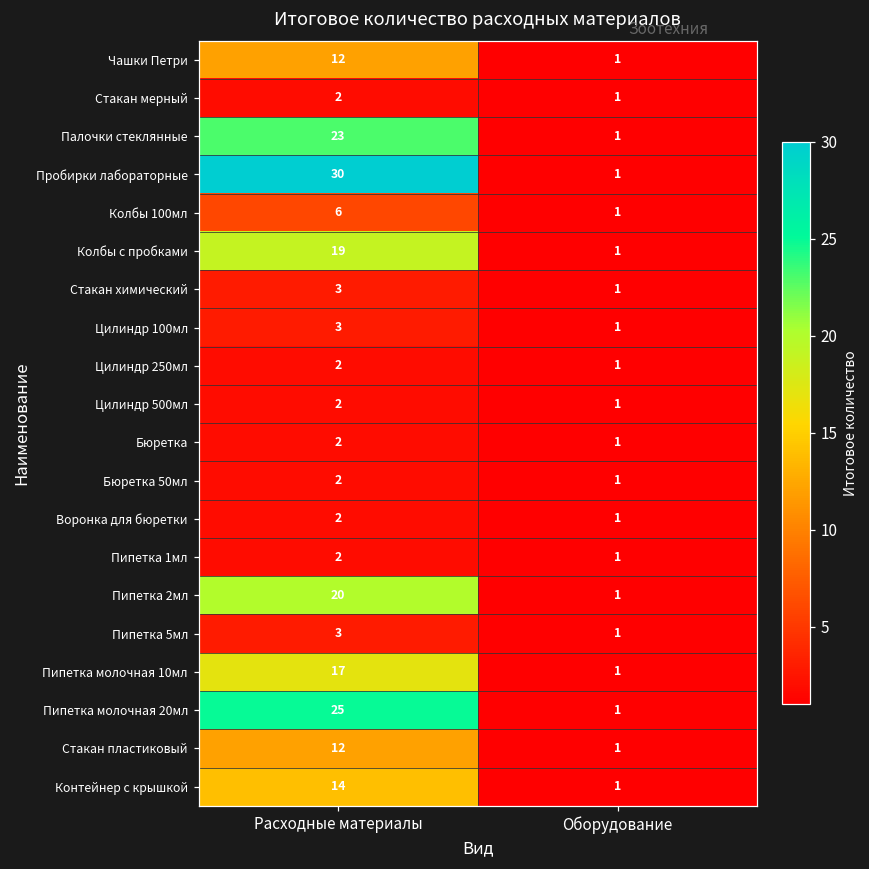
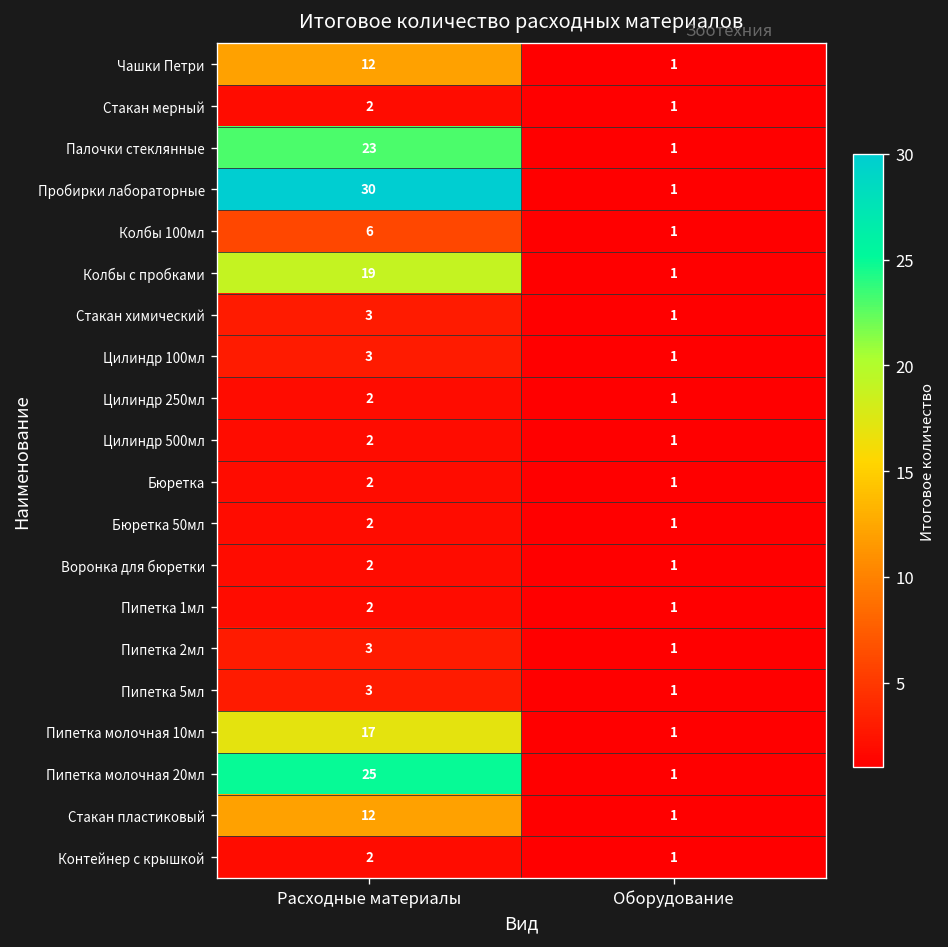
Пипетка 2мл, Расходные материалы: 20 -> 3
Контейнер с крышкой, Расходные материалы: 14 -> 2
